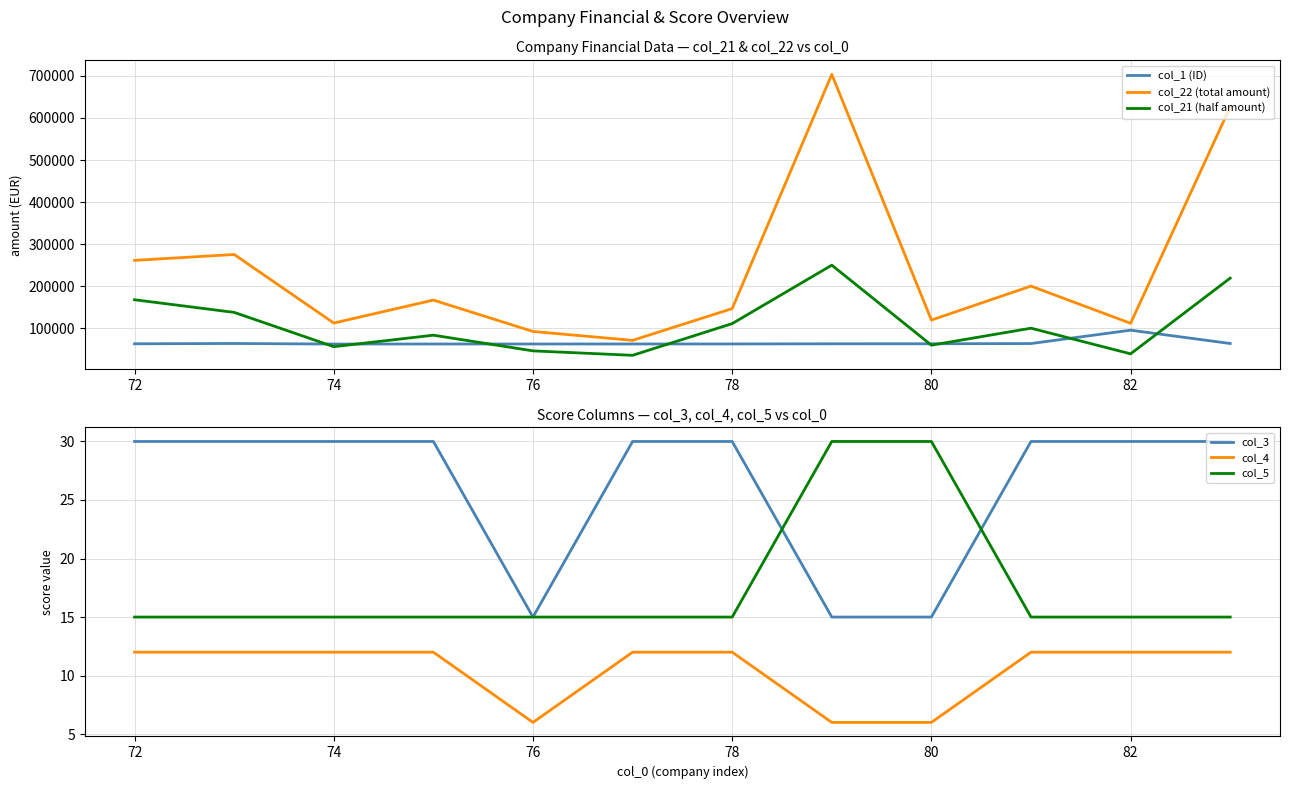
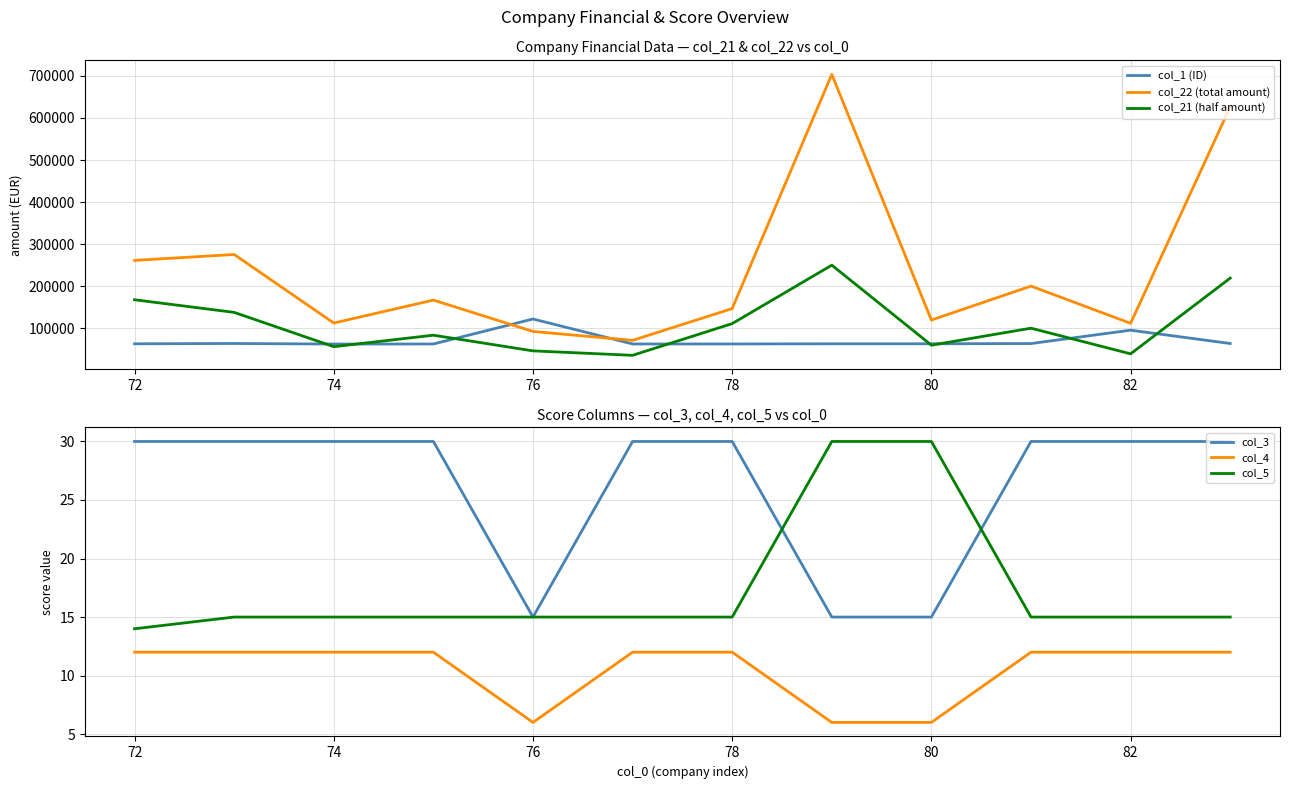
Company Financial Data — col_21 & col_22 vs col_0, col_1 (ID), 76: 60000 -> 120000
Score Columns — col_3, col_4, col_5 vs col_0, col_5, 72: 15 -> 14
